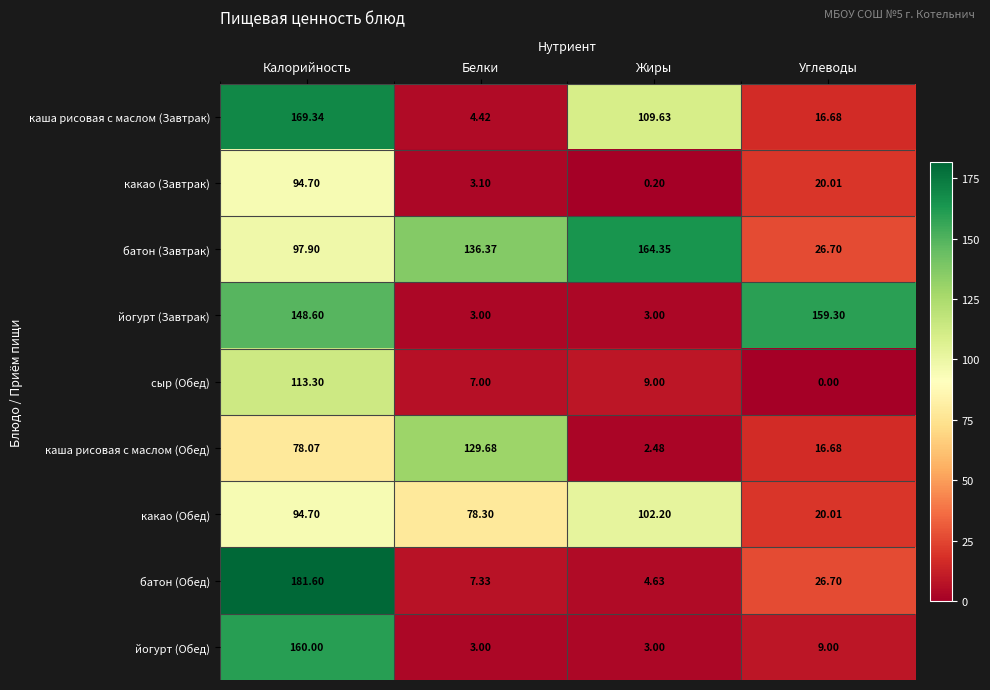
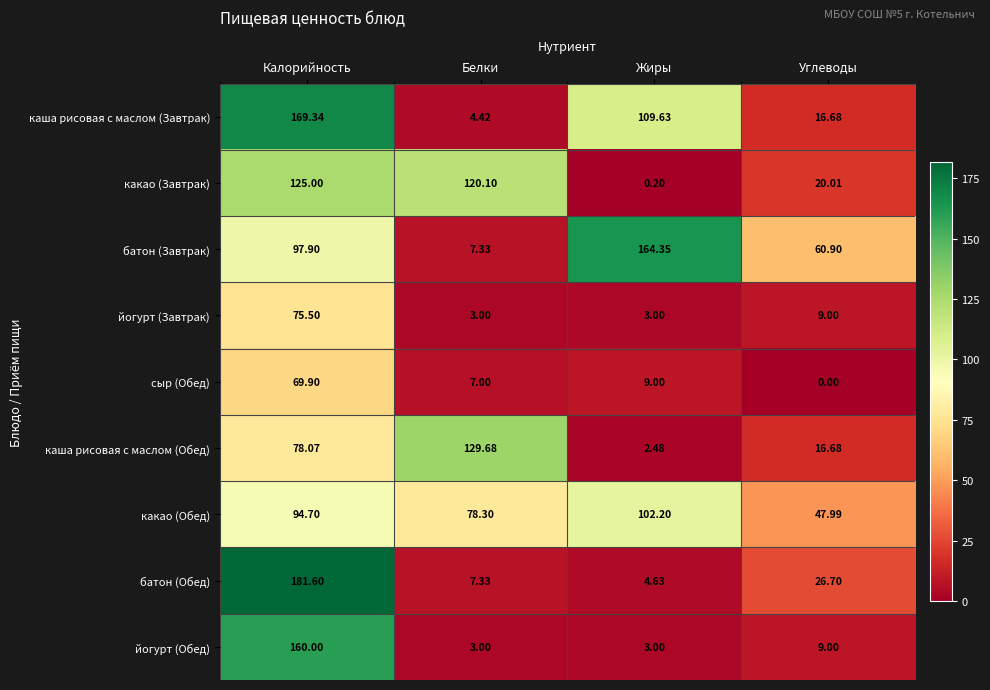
какао (Завтрак), Калорийность: 94.70 -> 125.00
какао (Завтрак), Белки: 3.10 -> 120.10
батон (Завтрак), Белки: 136.37 -> 7.33
батон (Завтрак), Углеводы: 26.70 -> 60.90
йогурт (Завтрак), Калорийность: 148.60 -> 75.50
йогурт (Завтрак), Углеводы: 159.30 -> 9.00
сыр (Обед), Калорийность: 113.30 -> 69.90
какао (Обед), Углеводы: 20.01 -> 47.99
